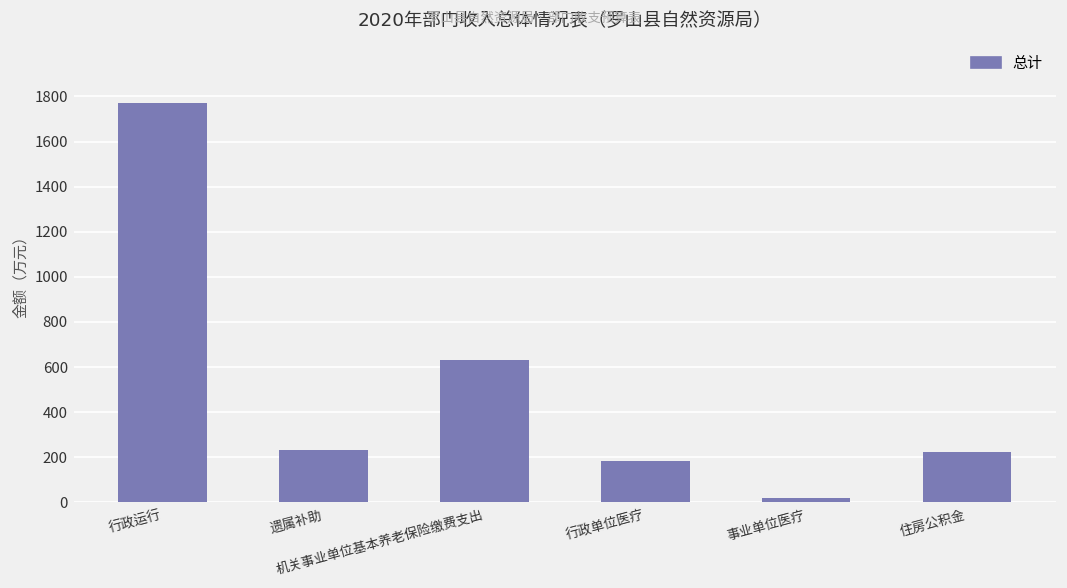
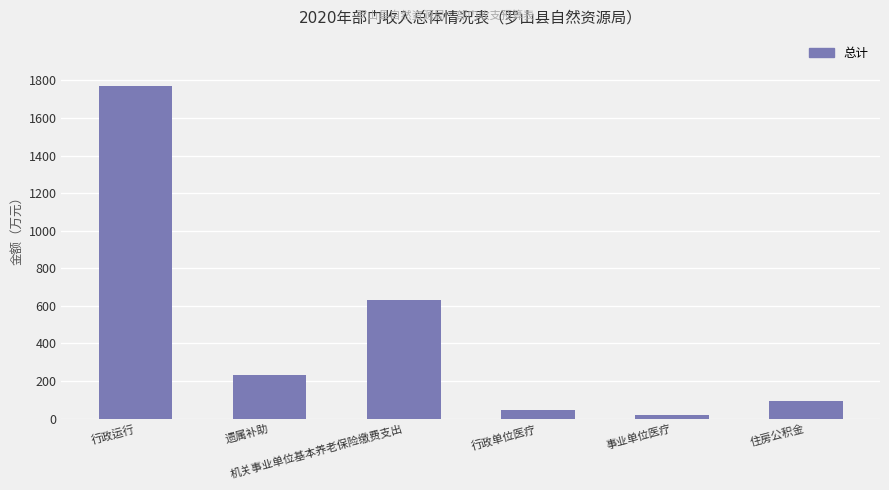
行政单位医疗: 180 -> 40
住房公积金: 220 -> 90
